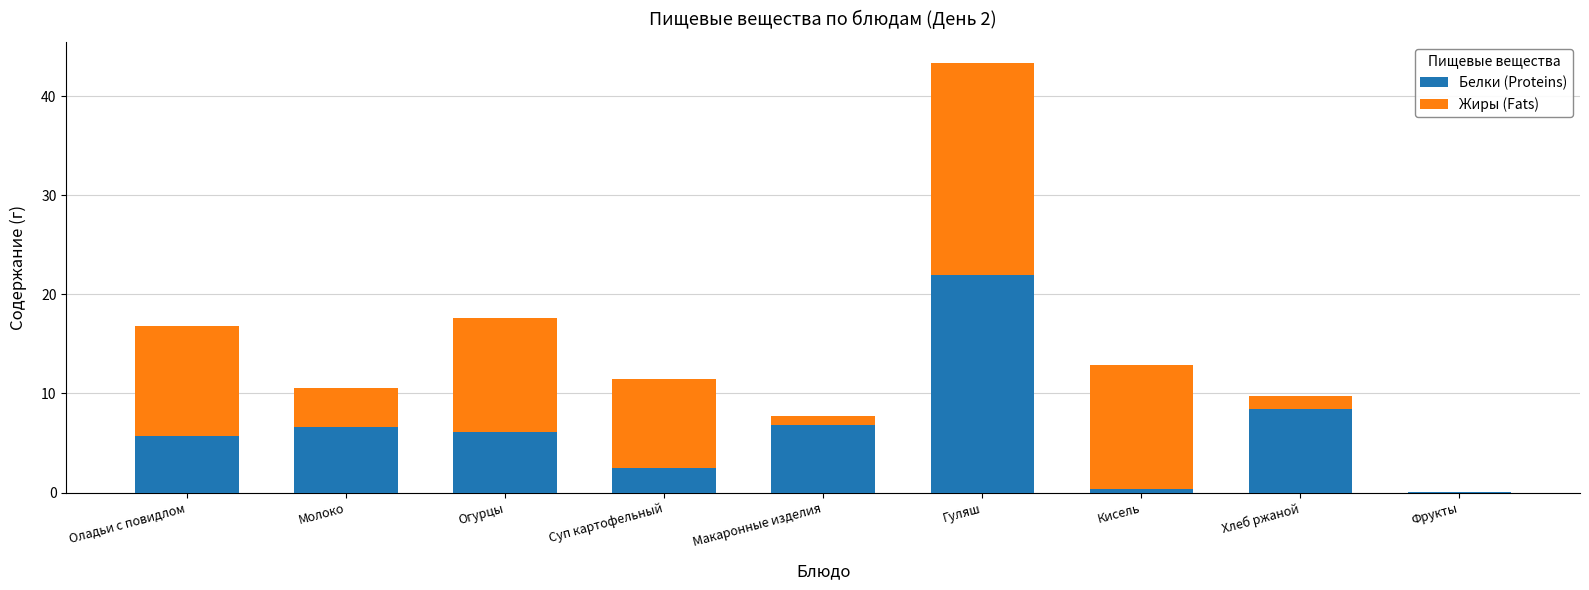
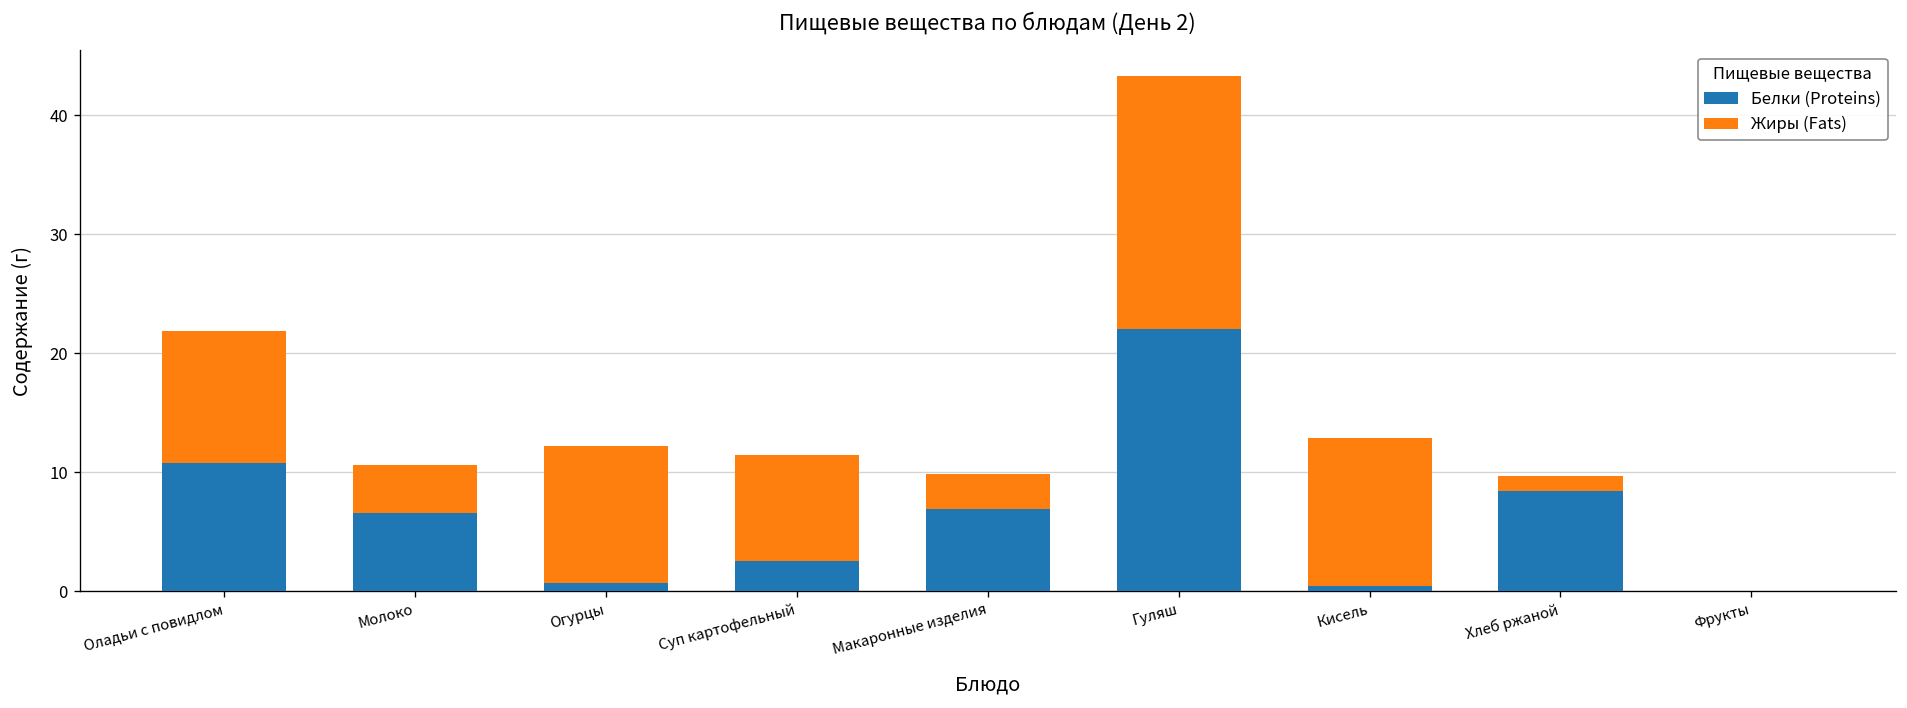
Белки (Proteins), Оладьи с повидлом: 6 -> 11
Белки (Proteins), Огурцы: 6 -> 1
Жиры (Fats), Макаронные изделия: 1 -> 3
